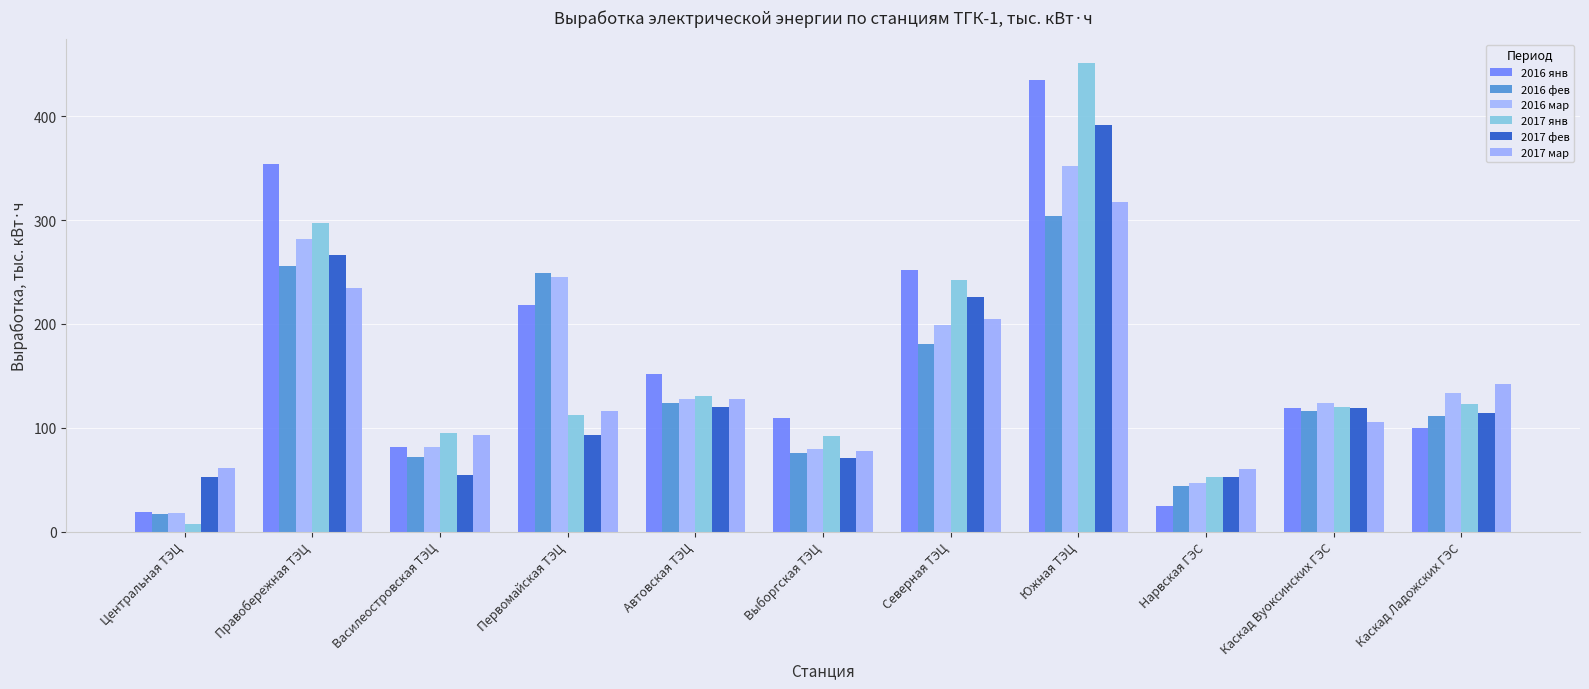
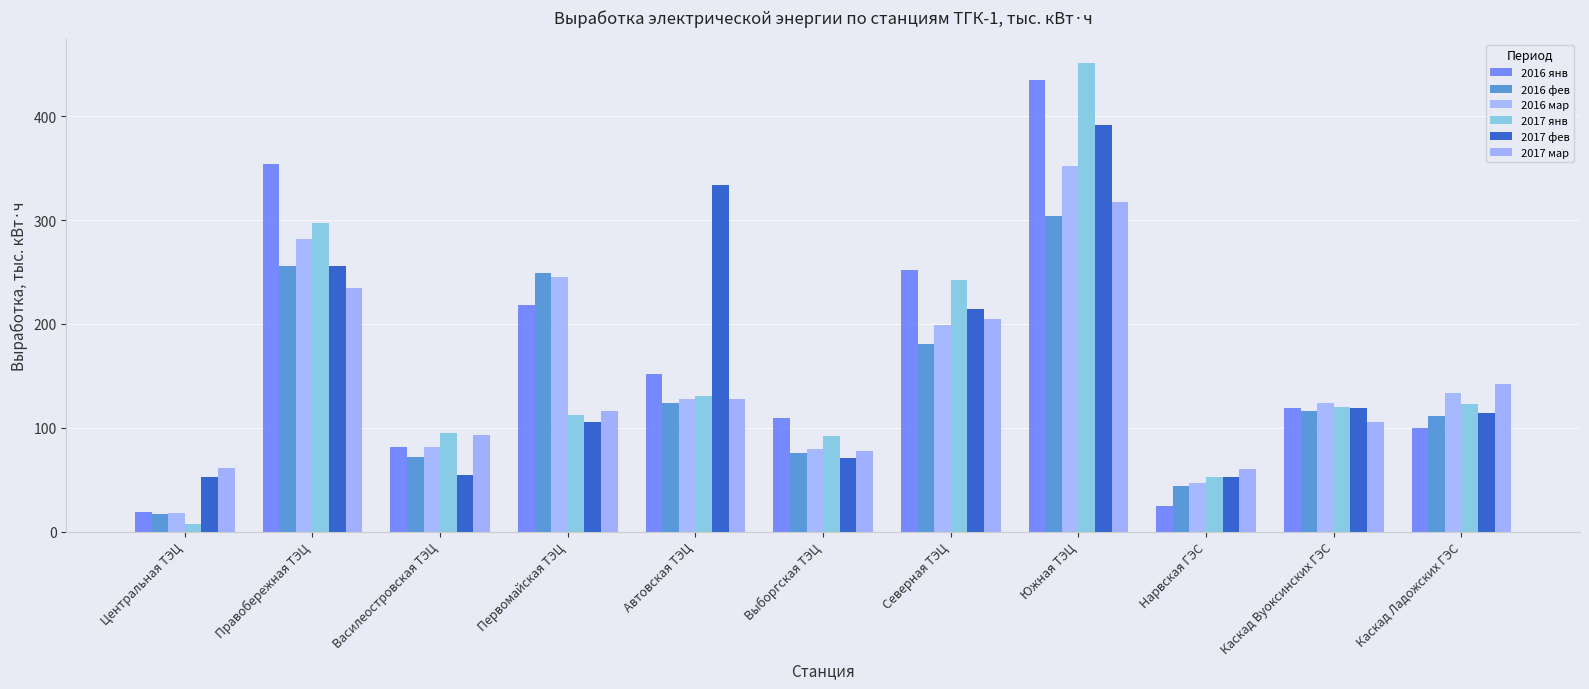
2017 фев, Правобережная ТЭЦ: 266 -> 256
2017 фев, Первомайская ТЭЦ: 93 -> 105
2017 фев, Автовская ТЭЦ: 120 -> 334
2017 фев, Северная ТЭЦ: 226 -> 215
